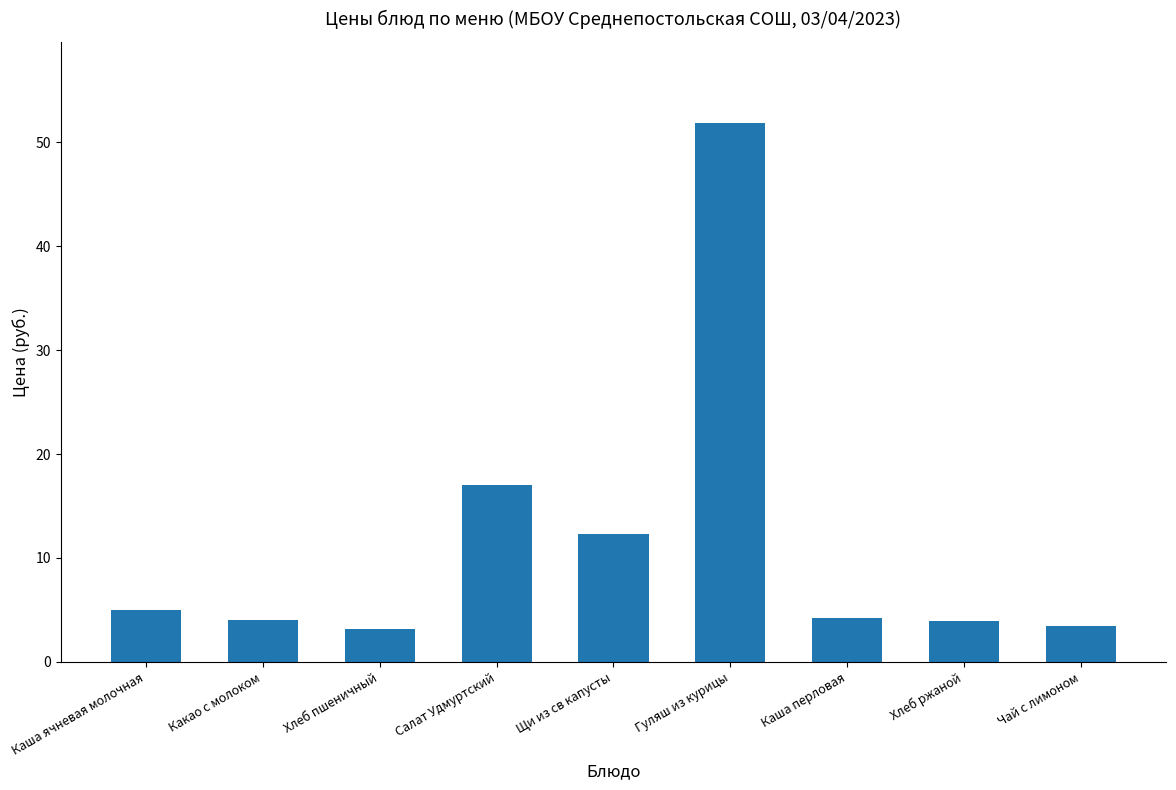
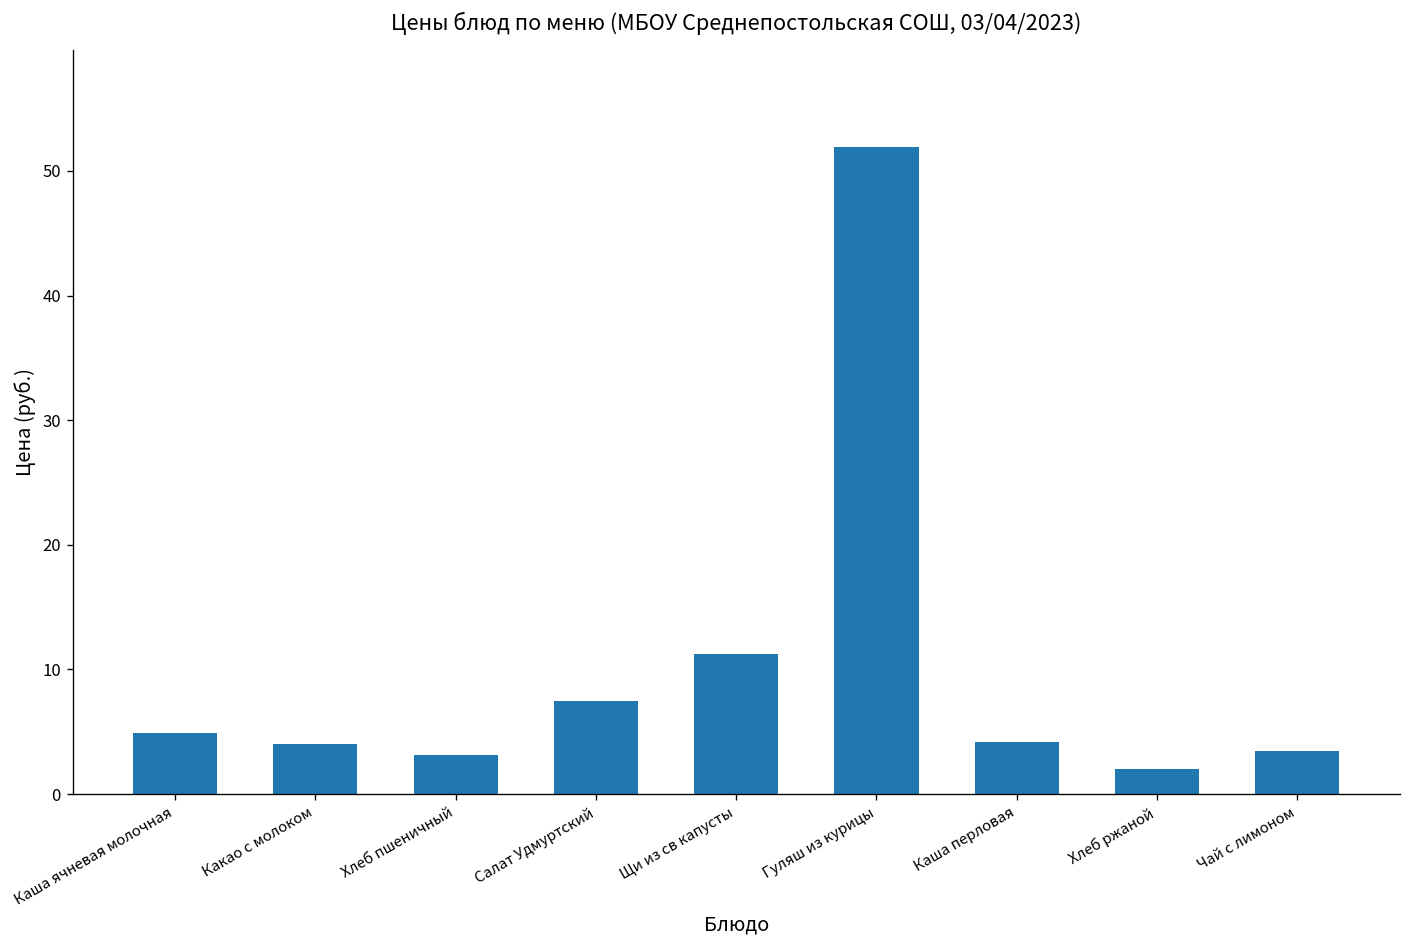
Салат Удмуртский: 17.0 -> 7.5
Щи из св капусты: 12.3 -> 11.2
Хлеб ржаной: 3.9 -> 2.0
